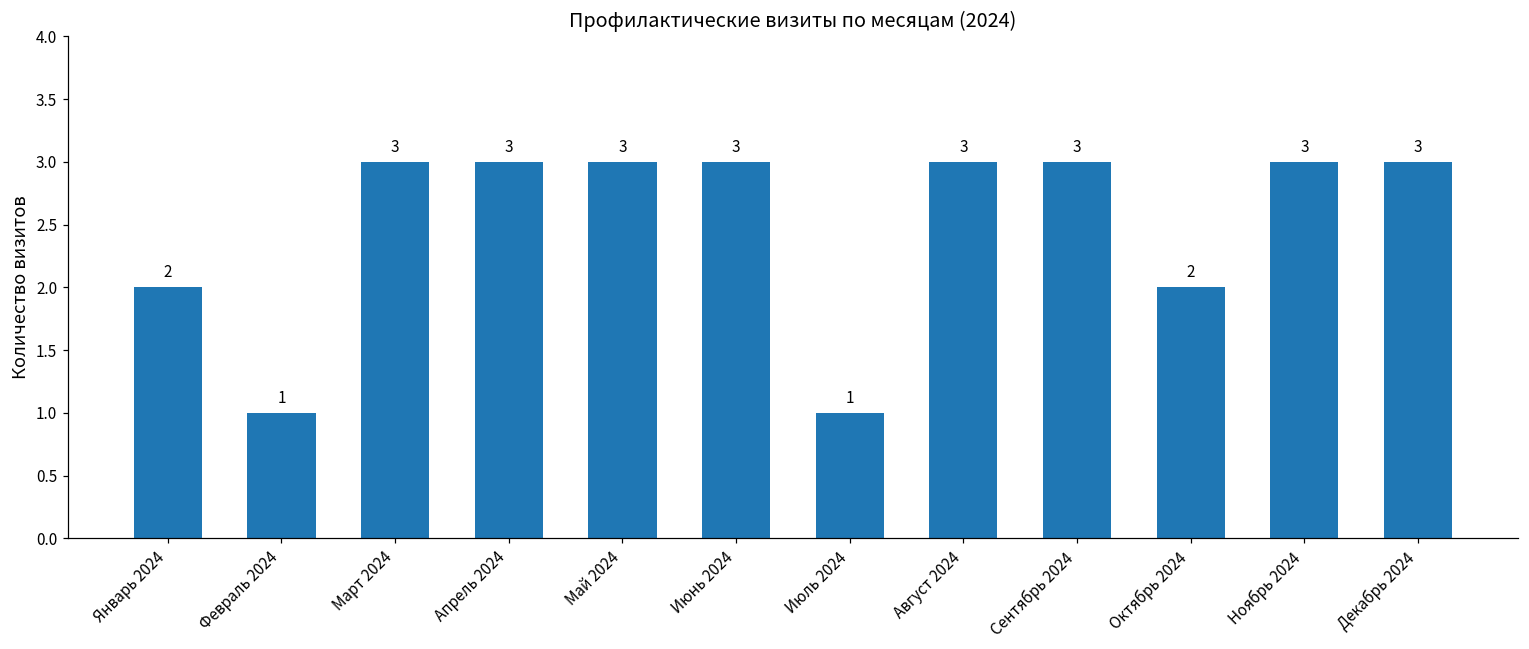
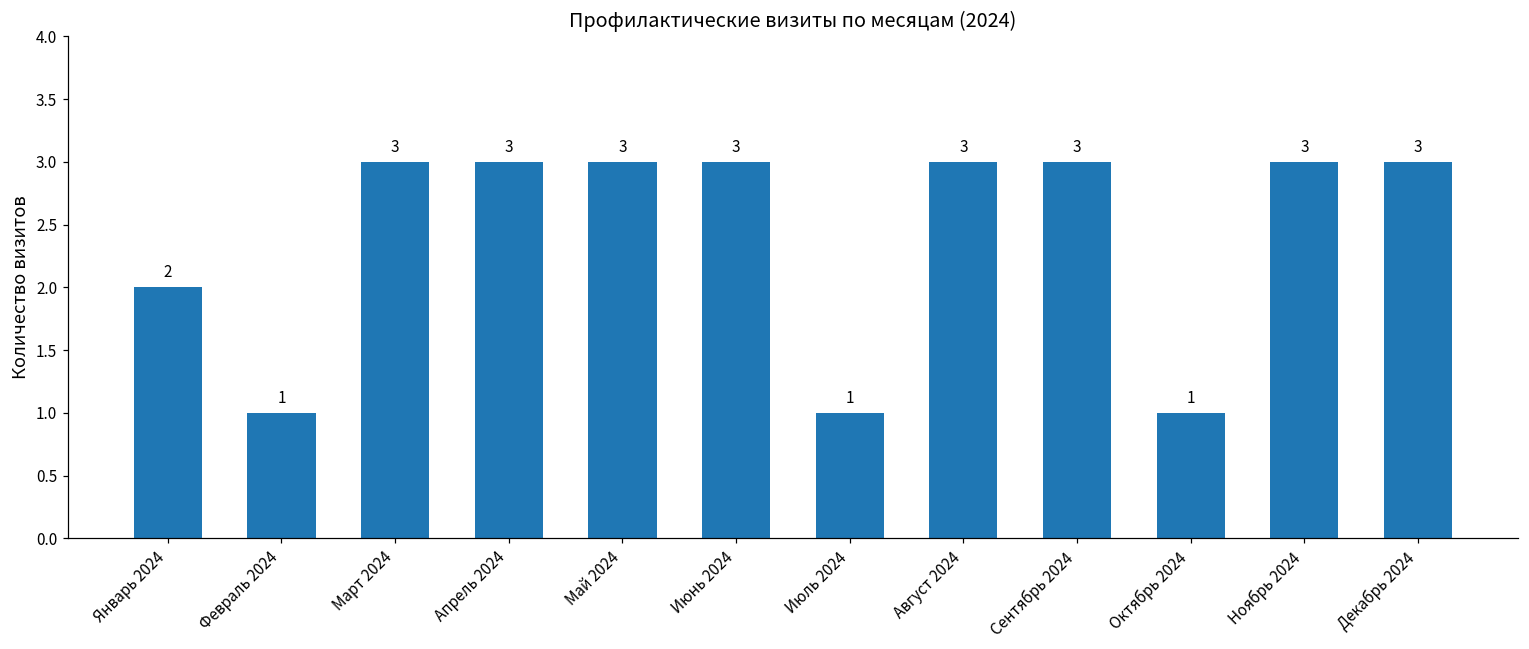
Октябрь 2024: 2 -> 1
